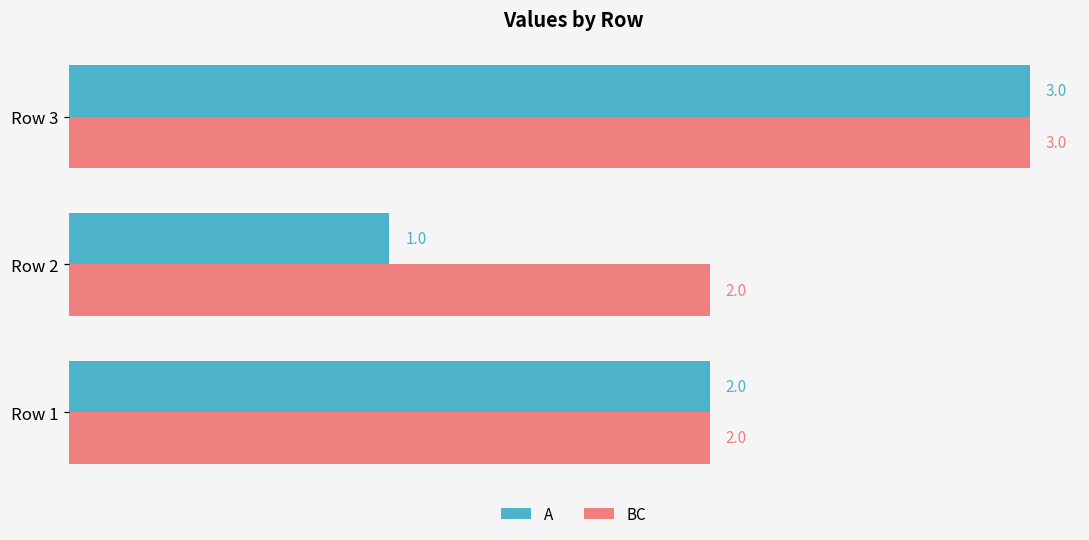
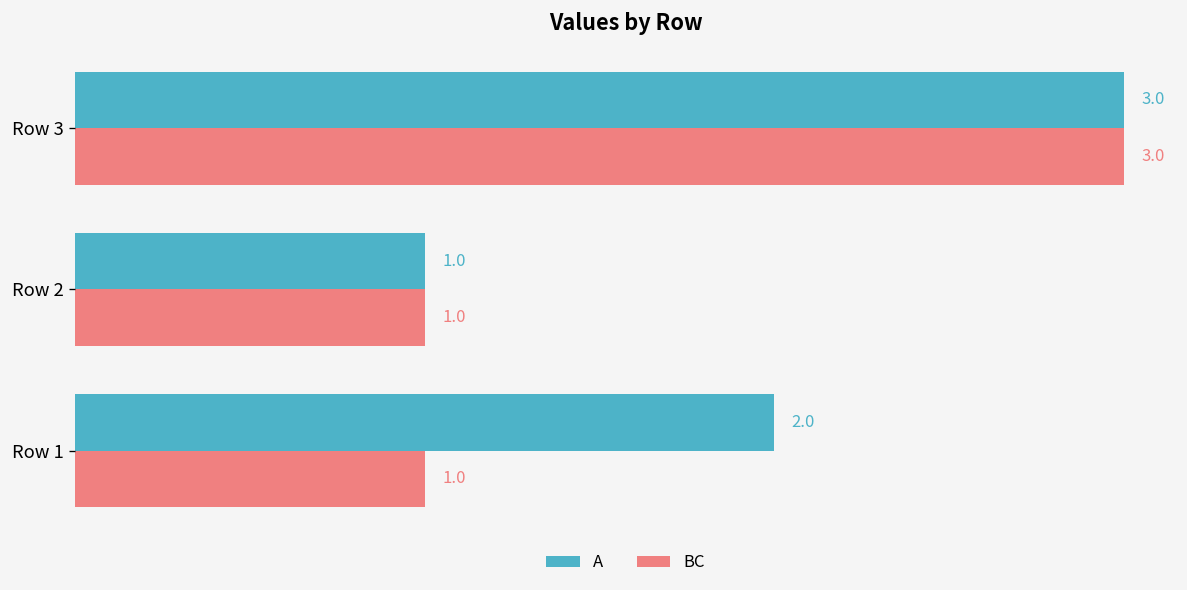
BC, Row 2: 2.0 -> 1.0
BC, Row 1: 2.0 -> 1.0
